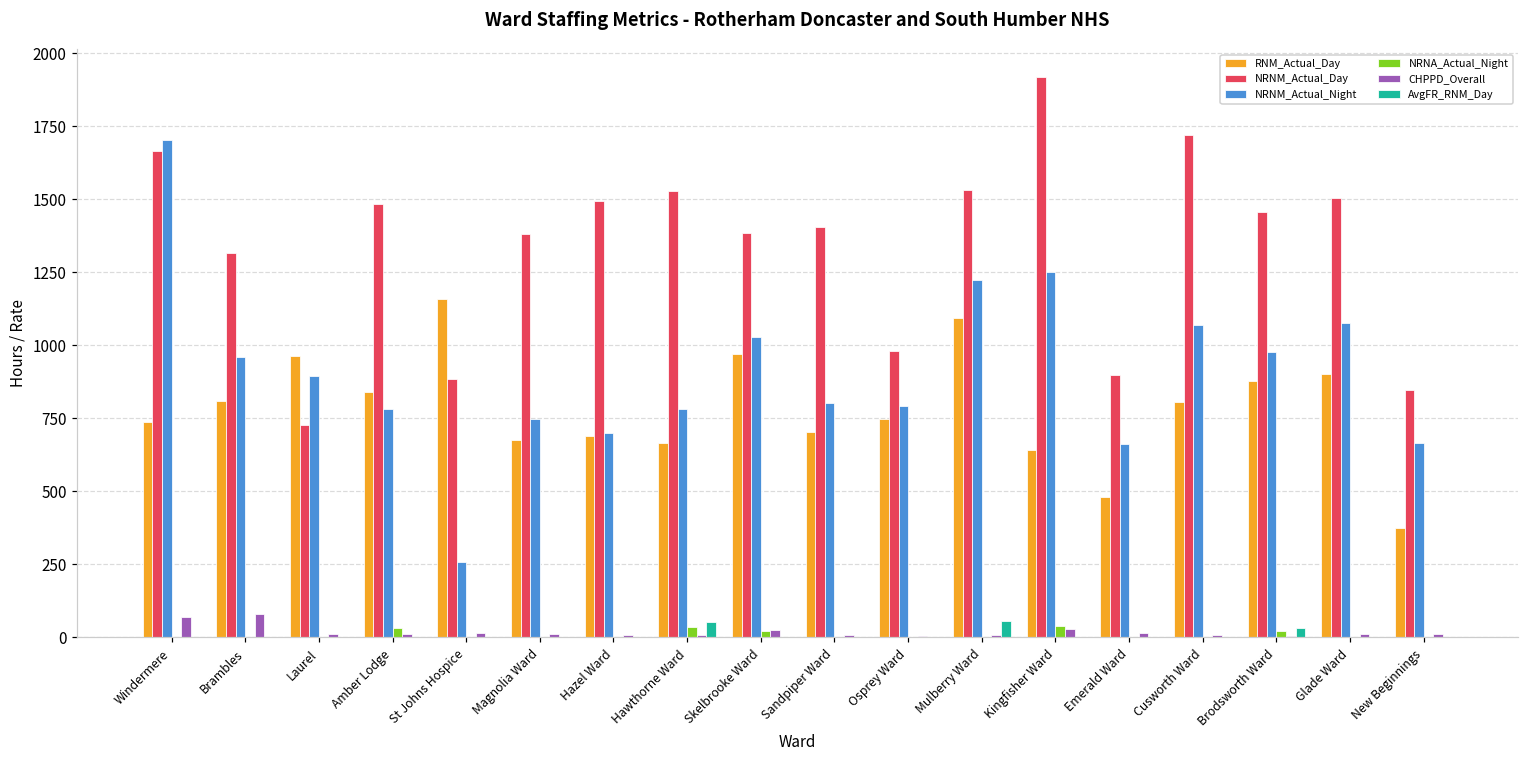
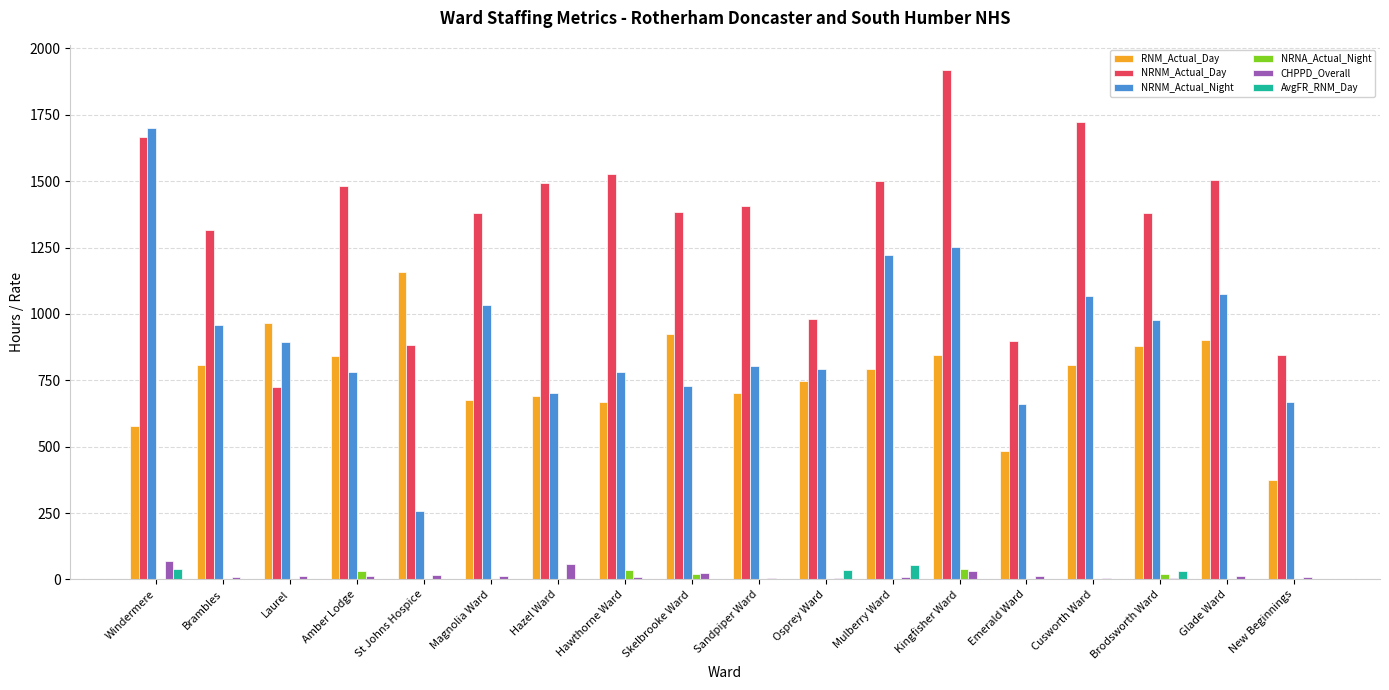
RNM_Actual_Day, Windermere: 740 -> 580
AvgFR_RNM_Day, Windermere: 0 -> 40
CHPPD_Overall, Brambles: 80 -> 10
NRNM_Actual_Night, Magnolia Ward: 750 -> 1040
CHPPD_Overall, Hazel Ward: 10 -> 60
AvgFR_RNM_Day, Hawthorne Ward: 50 -> 0
RNM_Actual_Day, Skelbrooke Ward: 970 -> 920
NRNM_Actual_Night, Skelbrooke Ward: 1030 -> 730
AvgFR_RNM_Day, Osprey Ward: 0 -> 40
RNM_Actual_Day, Mulberry Ward: 1090 -> 790
NRNM_Actual_Day, Mulberry Ward: 1530 -> 1500
RNM_Actual_Day, Kingfisher Ward: 640 -> 840
NRNM_Actual_Day, Brodsworth Ward: 1460 -> 1380
